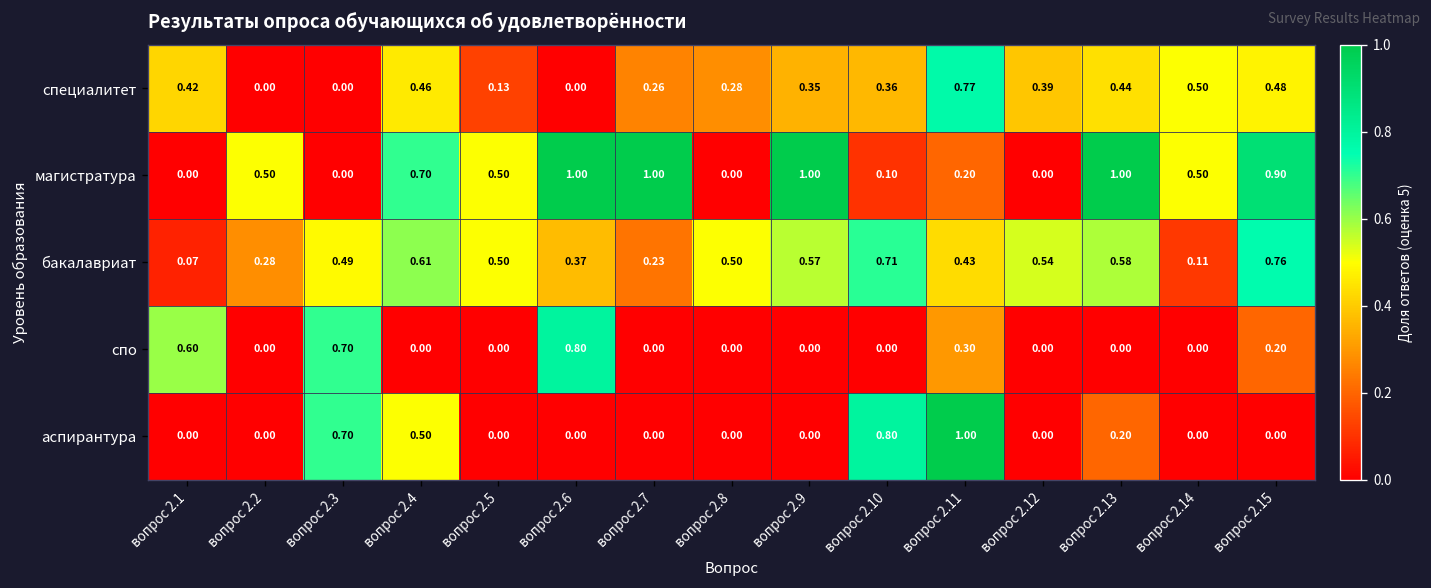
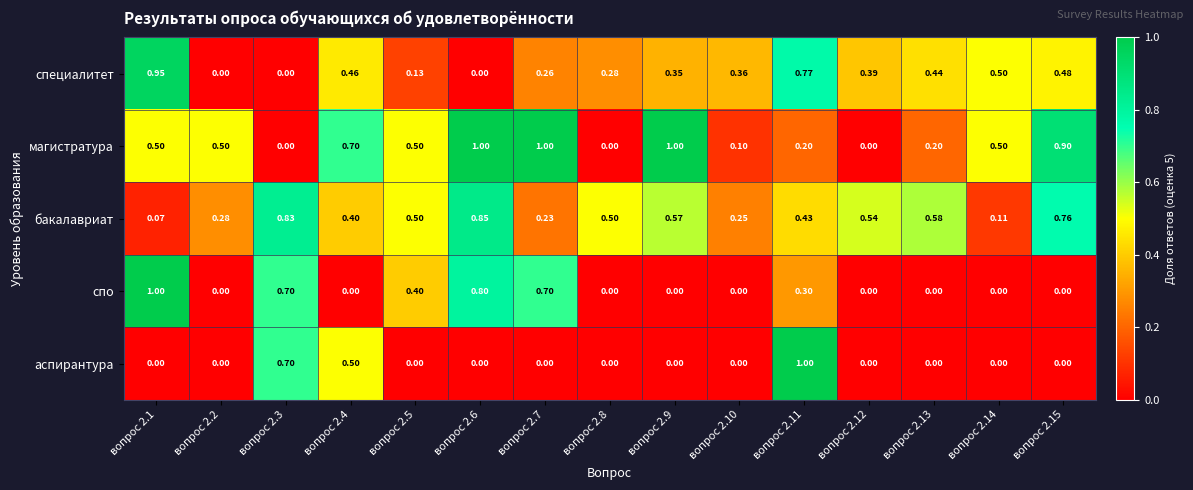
специалитет, вопрос 2.1: 0.42 -> 0.95
магистратура, вопрос 2.1: 0.00 -> 0.50
магистратура, вопрос 2.13: 1.00 -> 0.20
бакалавриат, вопрос 2.3: 0.49 -> 0.83
бакалавриат, вопрос 2.4: 0.61 -> 0.40
бакалавриат, вопрос 2.6: 0.37 -> 0.85
бакалавриат, вопрос 2.10: 0.71 -> 0.25
спо, вопрос 2.1: 0.60 -> 1.00
спо, вопрос 2.5: 0.00 -> 0.40
спо, вопрос 2.7: 0.00 -> 0.70
спо, вопрос 2.15: 0.20 -> 0.00
аспирантура, вопрос 2.10: 0.80 -> 0.00
аспирантура, вопрос 2.13: 0.20 -> 0.00
